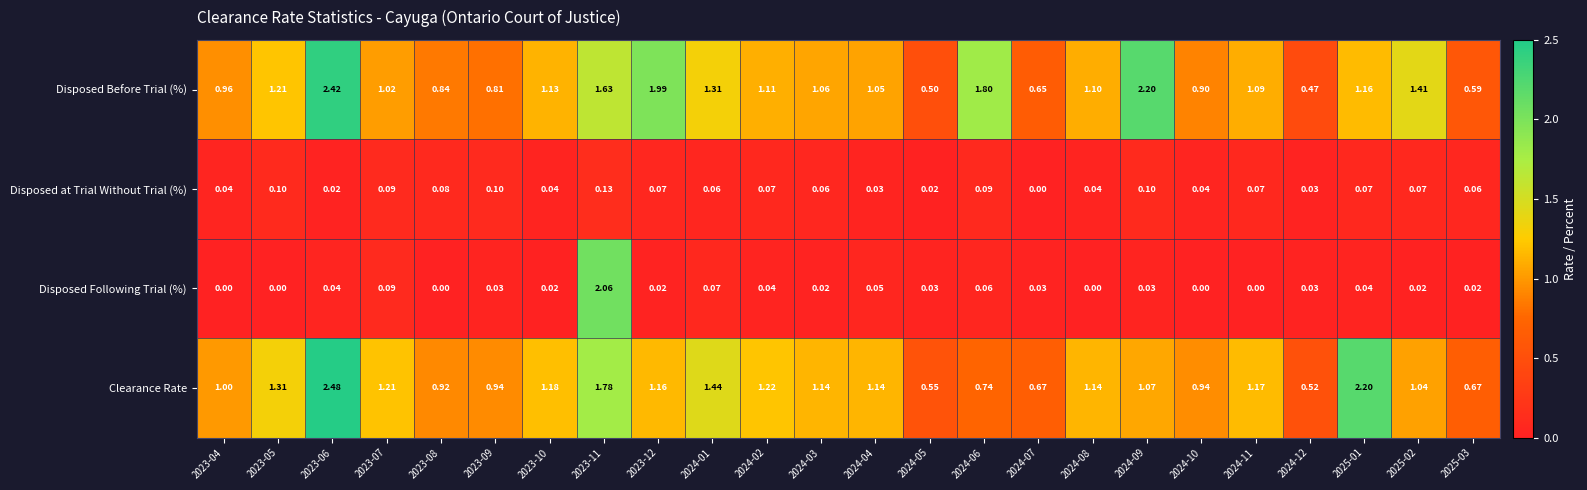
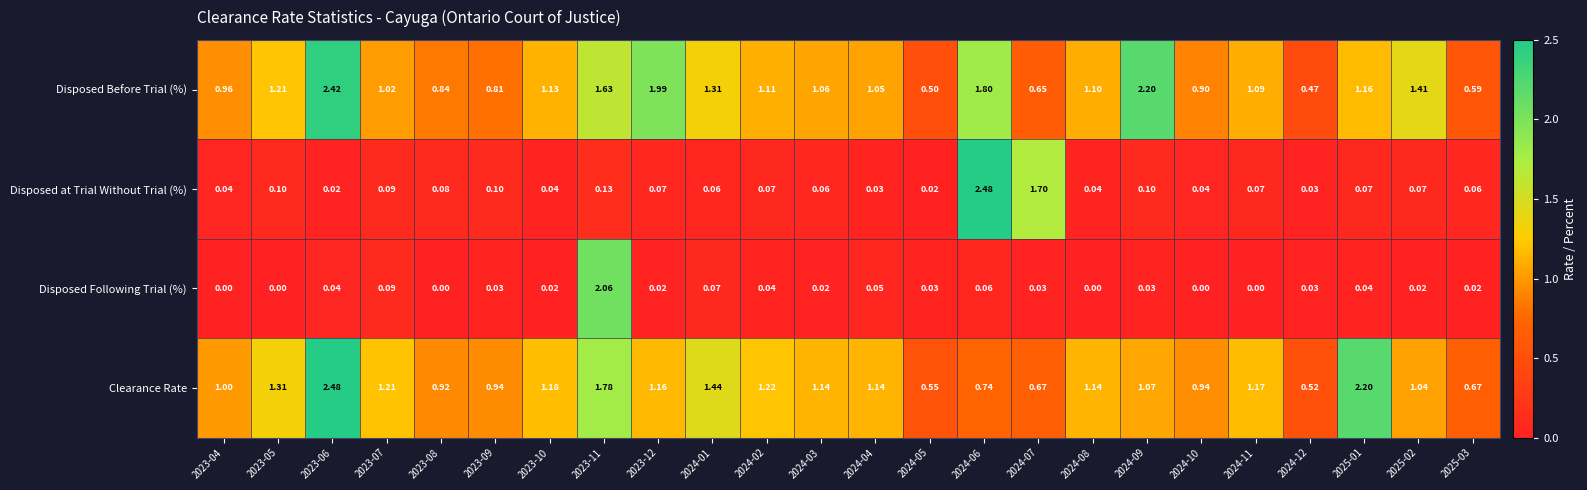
Disposed at Trial Without Trial (%), 2024-06: 0.09 -> 2.48
Disposed at Trial Without Trial (%), 2024-07: 0.00 -> 1.70
